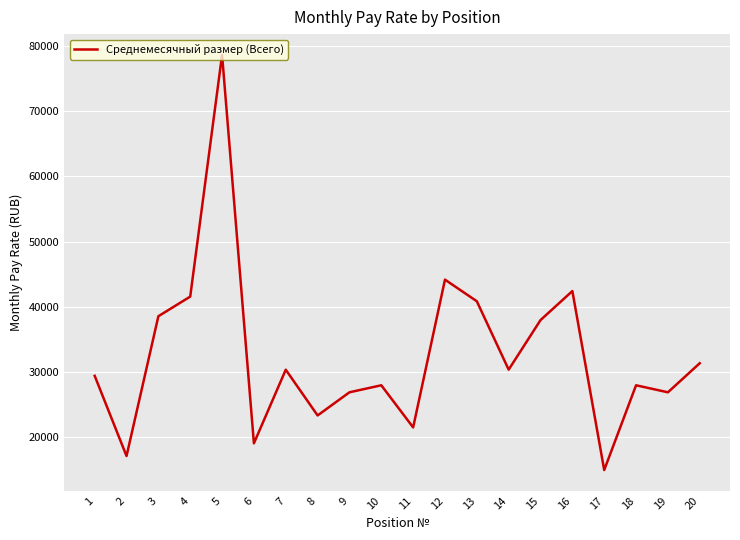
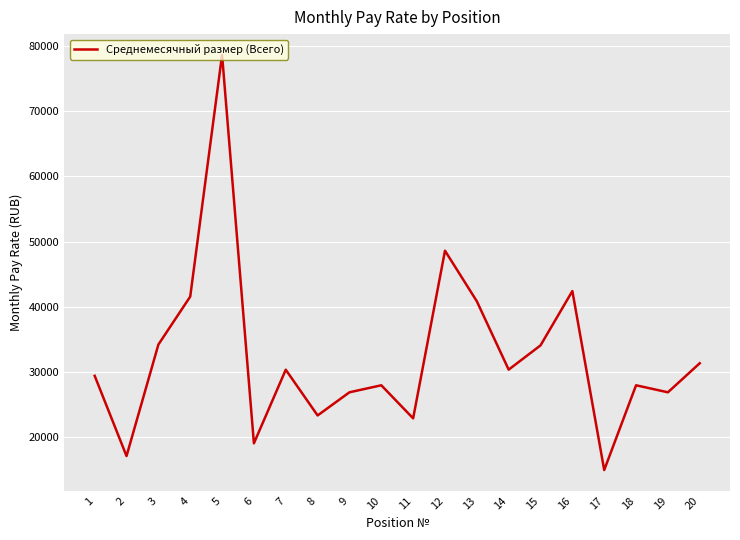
3: 39000 -> 34000
11: 22000 -> 23000
12: 44000 -> 49000
15: 38000 -> 34000
